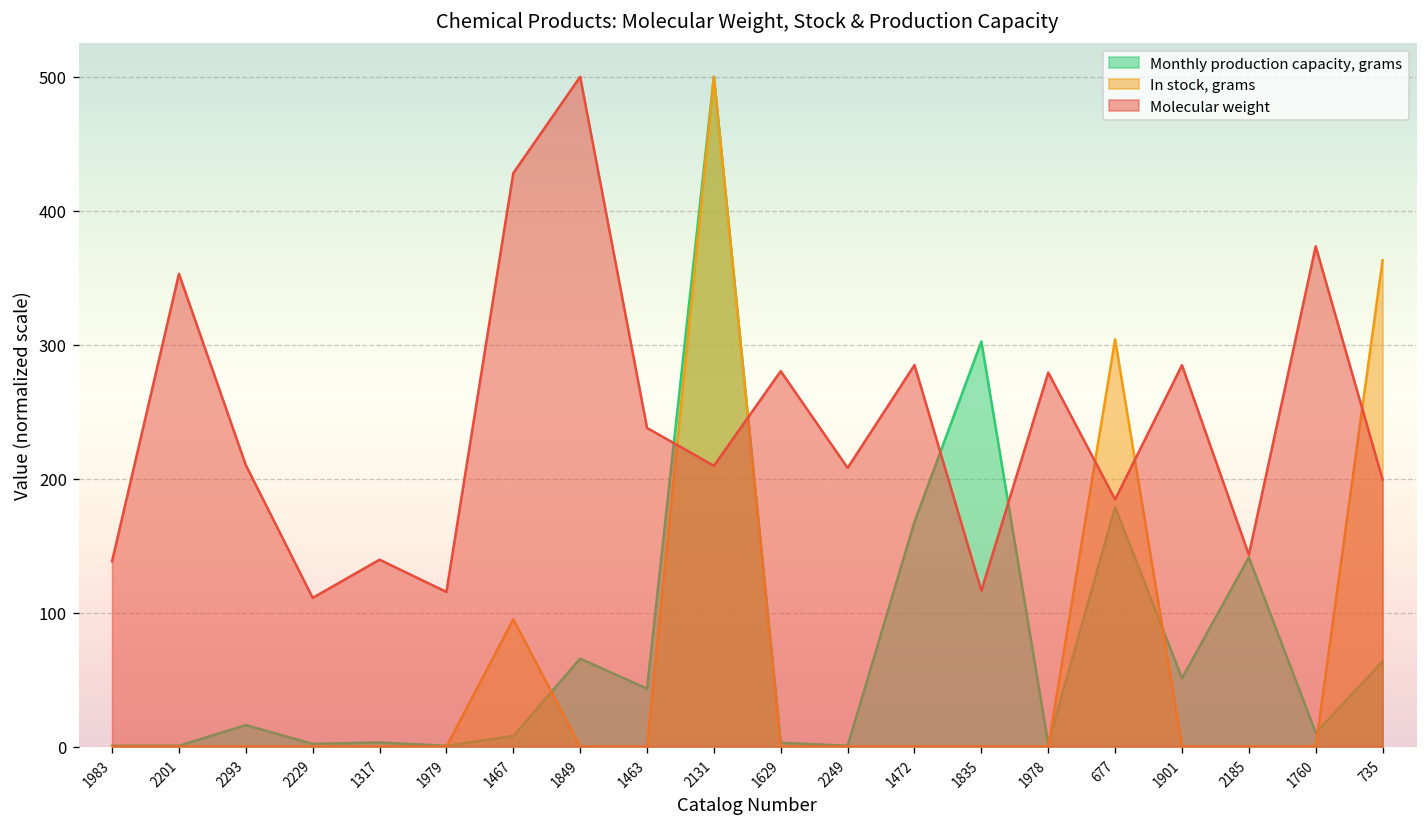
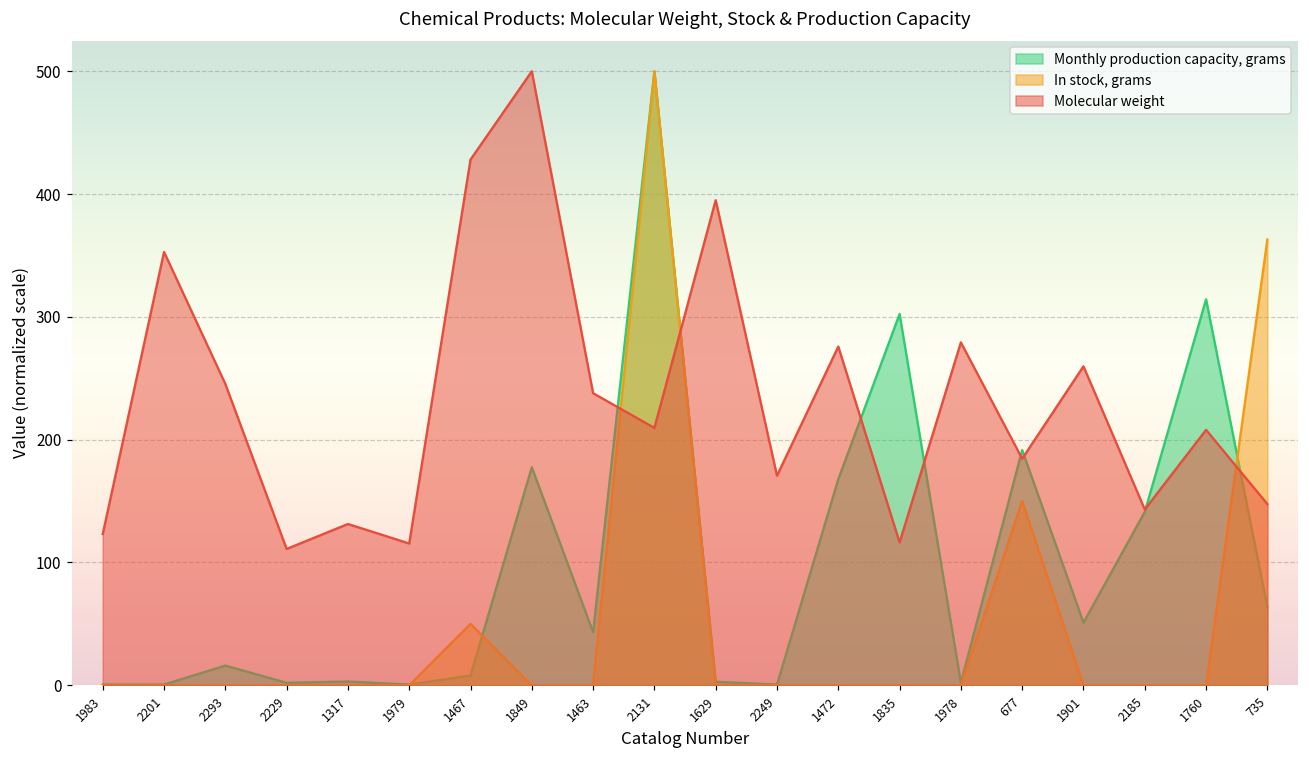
Molecular weight, 1983: 138 -> 123
Molecular weight, 2293: 210 -> 245
Molecular weight, 1317: 140 -> 131
In stock, grams, 1467: 95 -> 50
Monthly production capacity, grams, 1849: 66 -> 178
Molecular weight, 1629: 280 -> 395
Molecular weight, 2249: 208 -> 171
Molecular weight, 1472: 285 -> 276
Monthly production capacity, grams, 677: 179 -> 192
In stock, grams, 677: 304 -> 150
Molecular weight, 1901: 285 -> 260
Monthly production capacity, grams, 1760: 10 -> 314
Molecular weight, 1760: 373 -> 208
Molecular weight, 735: 199 -> 148
